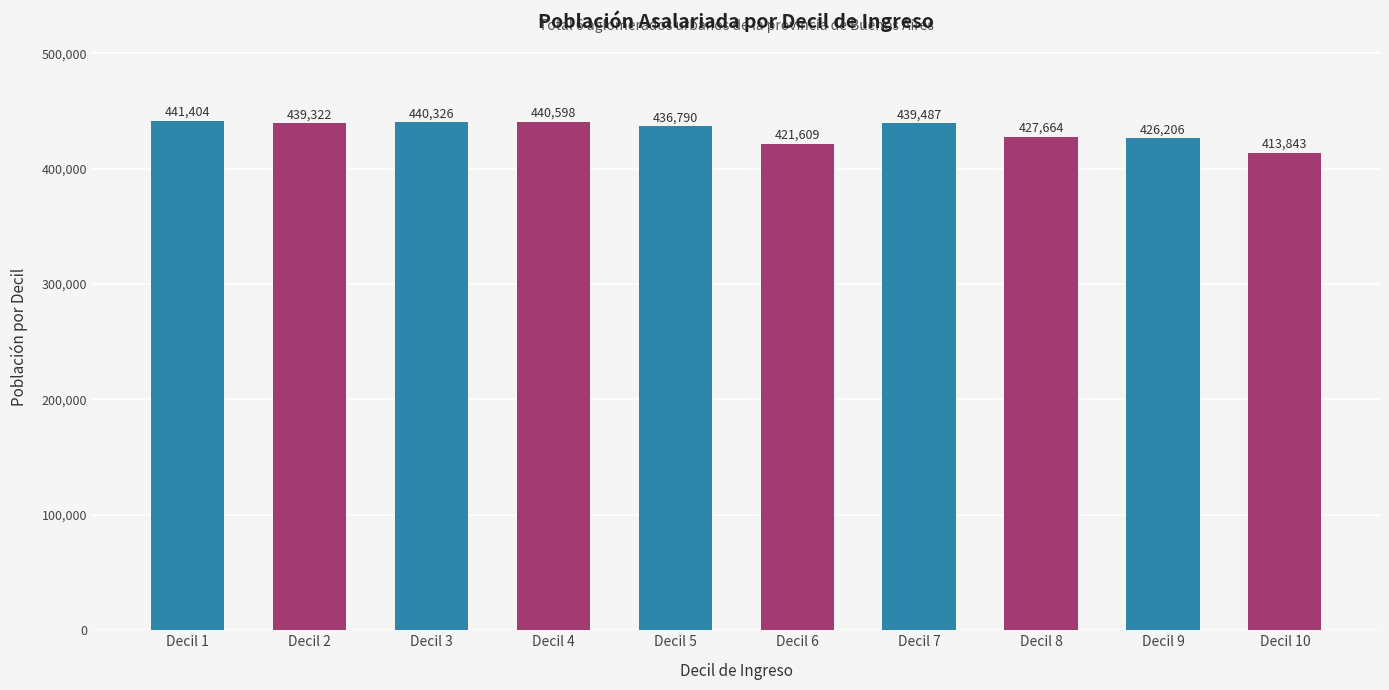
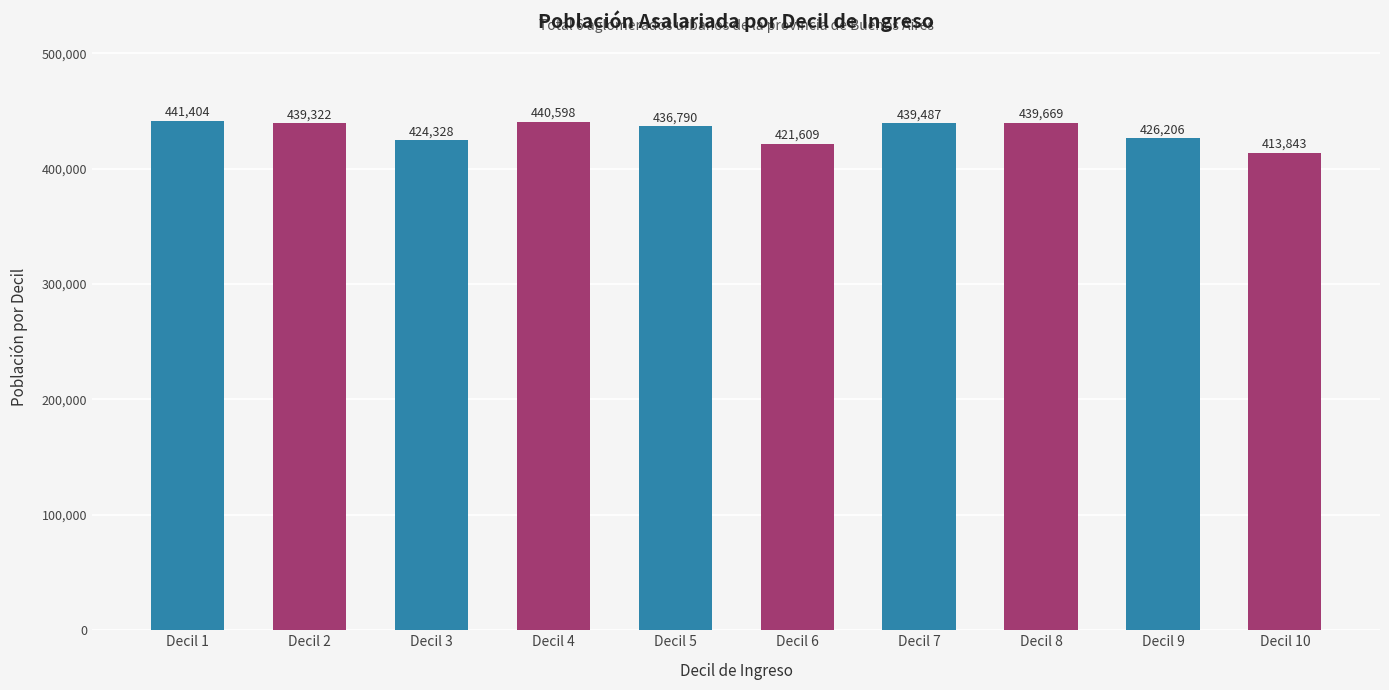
Decil 3: 440,326 -> 424,328
Decil 8: 427,664 -> 439,669
